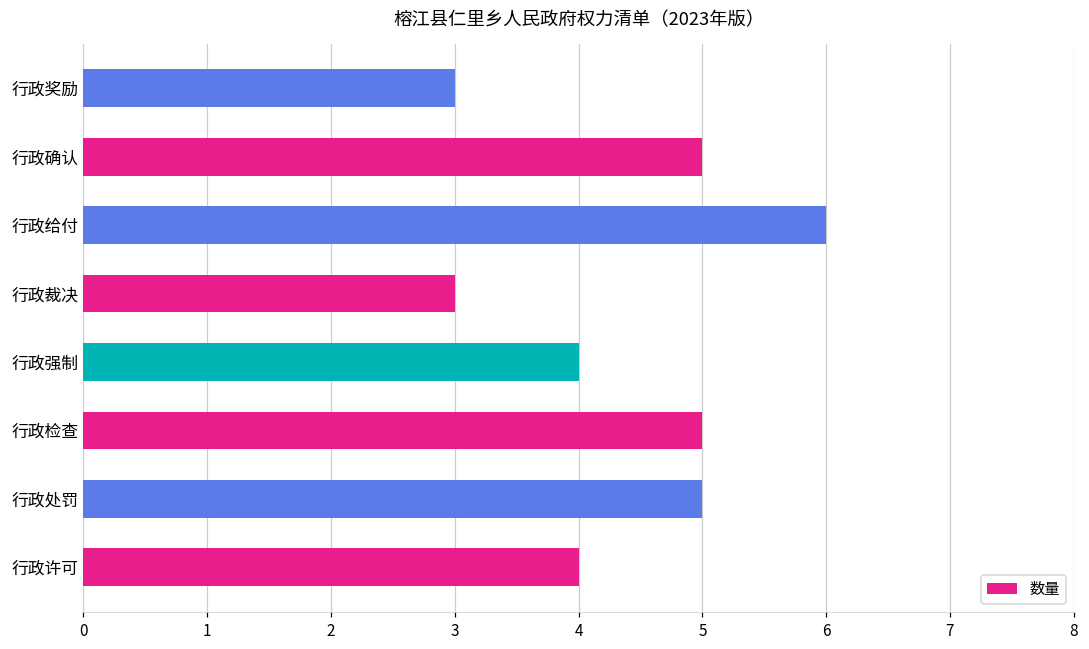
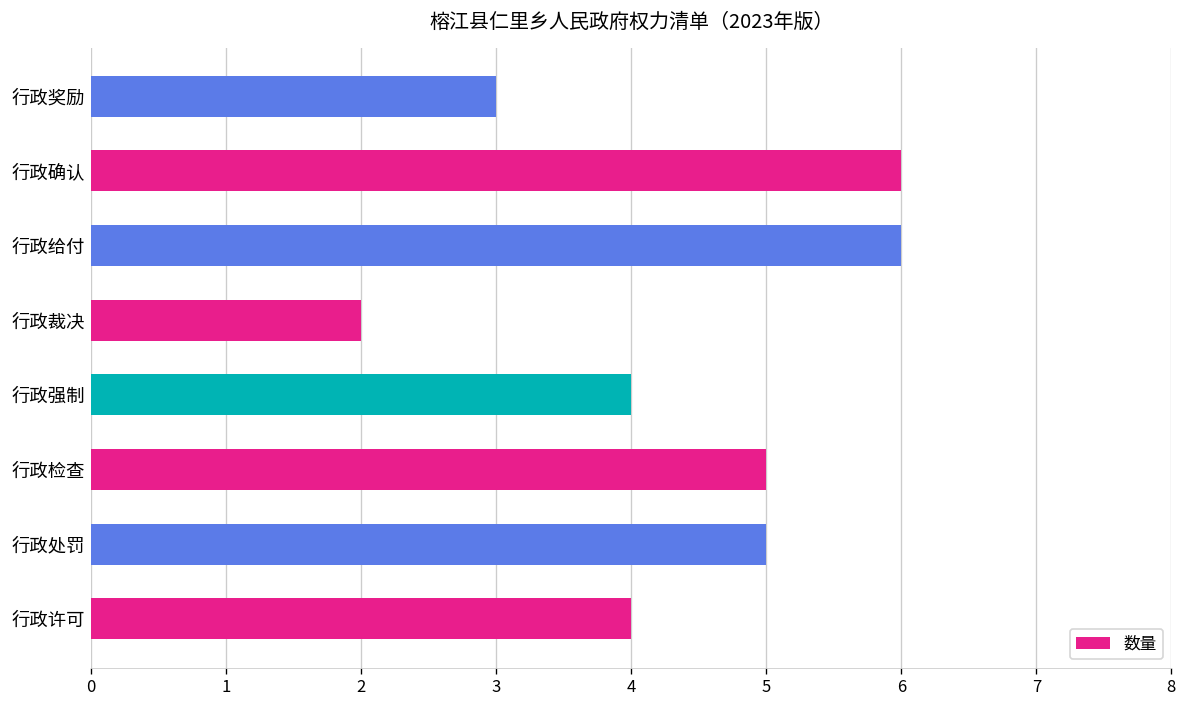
行政确认: 5 -> 6
行政裁决: 3 -> 2
